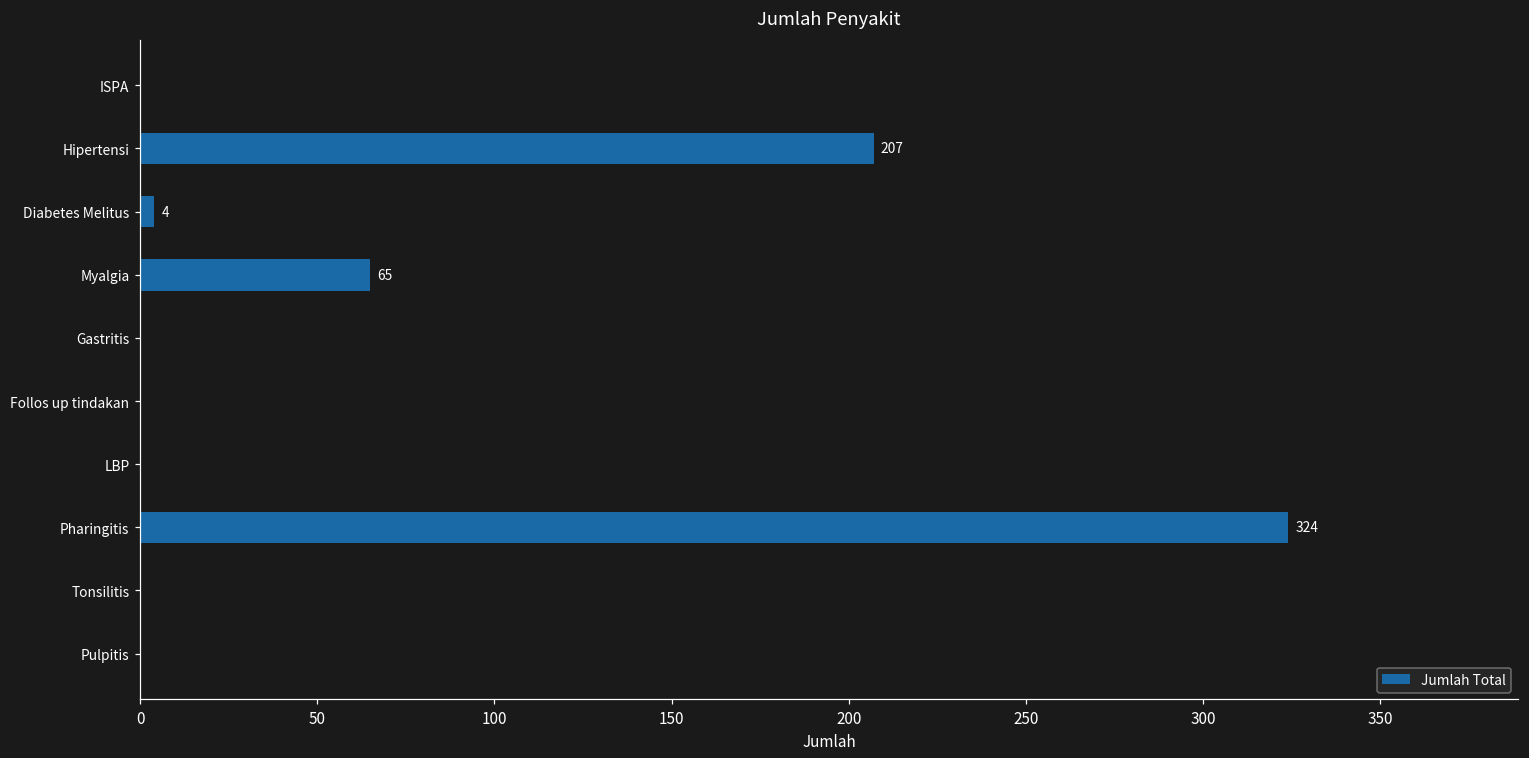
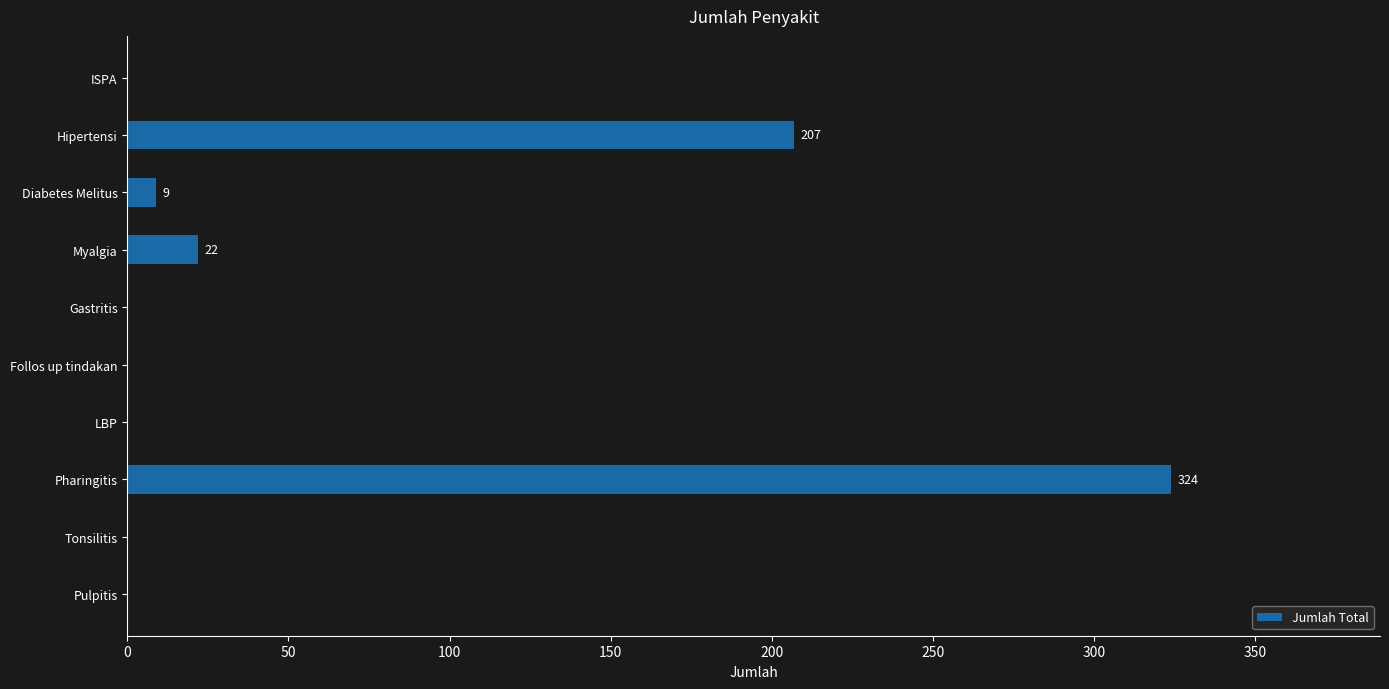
Diabetes Melitus: 4 -> 9
Myalgia: 65 -> 22
